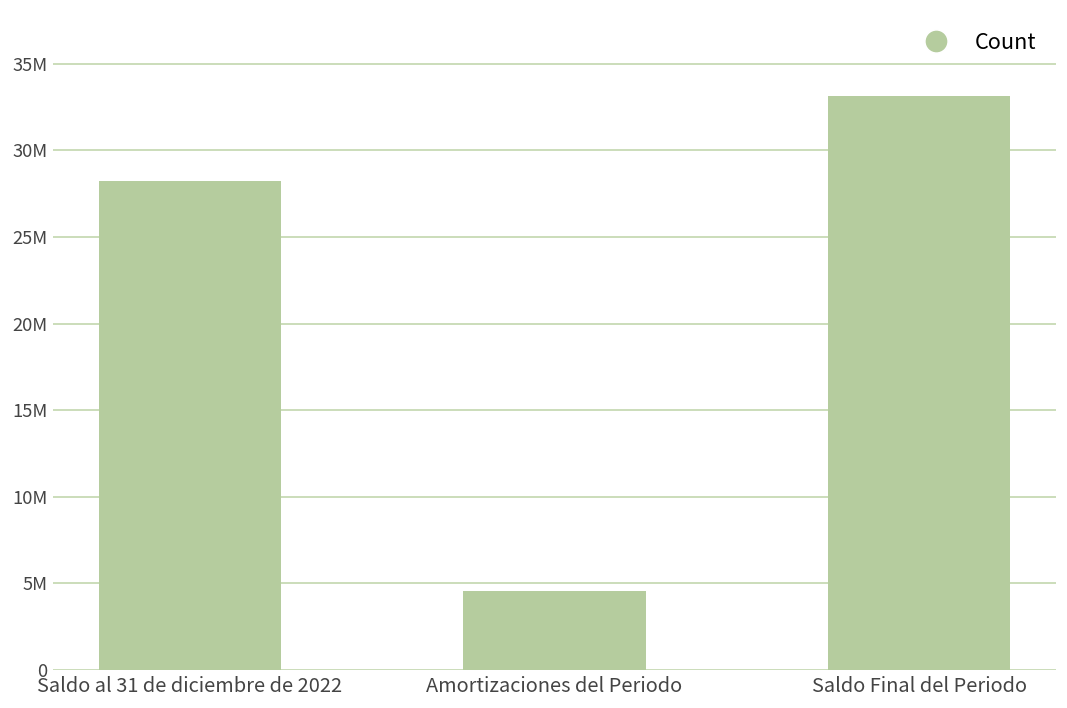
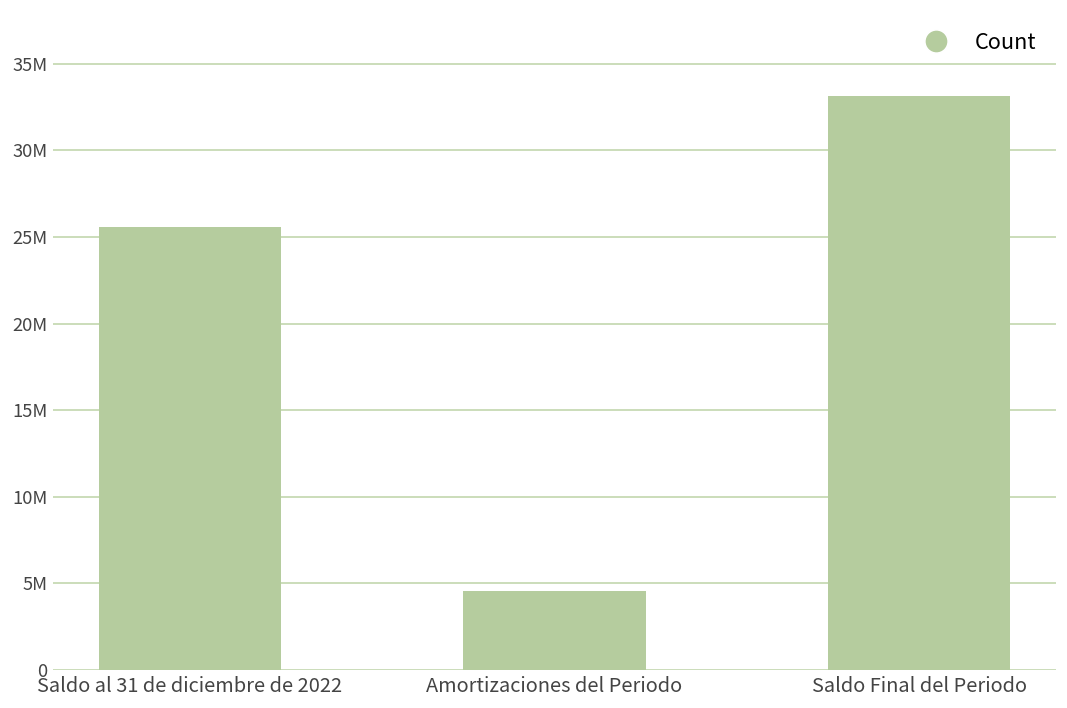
Saldo al 31 de diciembre de 2022: 28200000 -> 25600000
